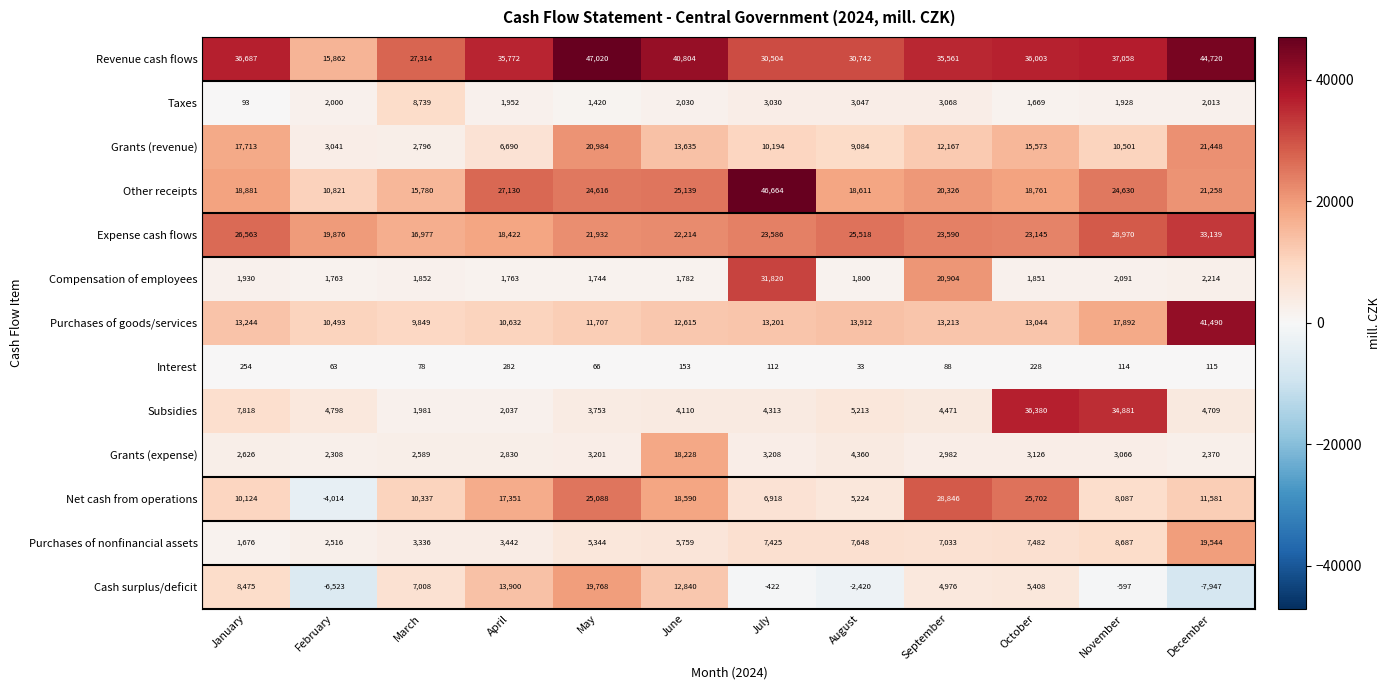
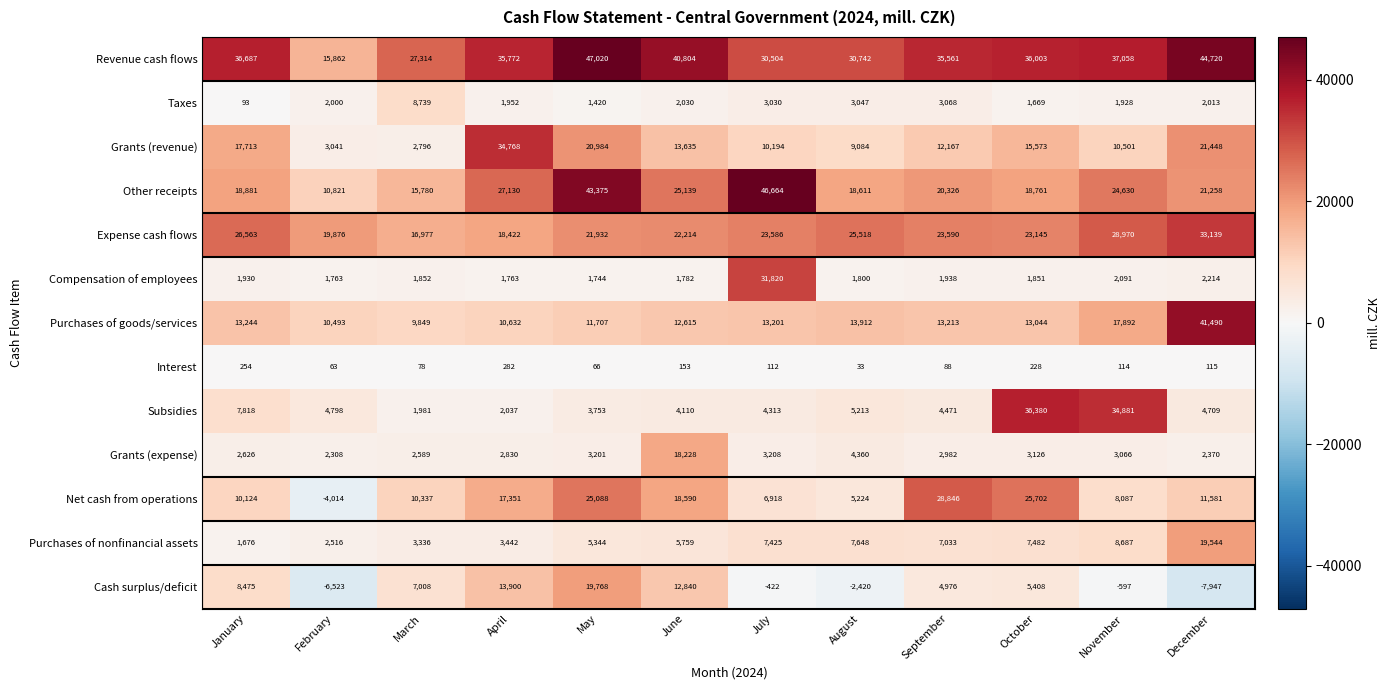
Grants (revenue), April: 6,690 -> 34,768
Other receipts, May: 24,616 -> 43,375
Compensation of employees, September: 20,904 -> 1,938
